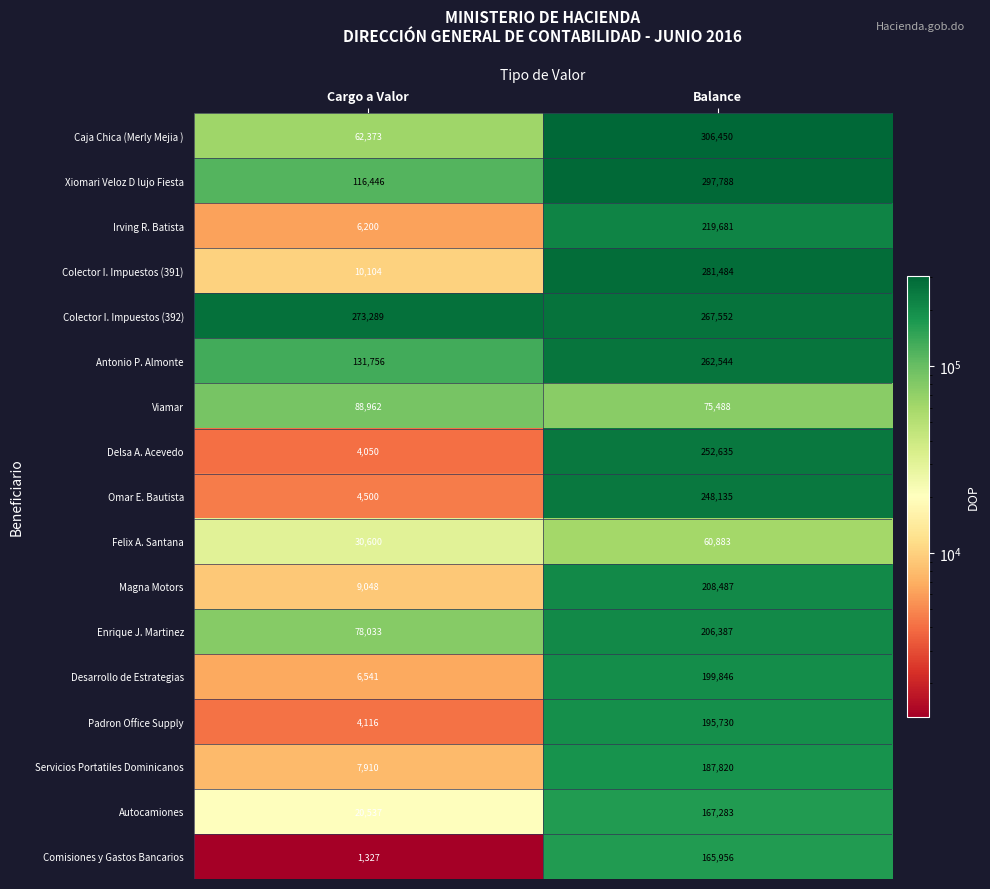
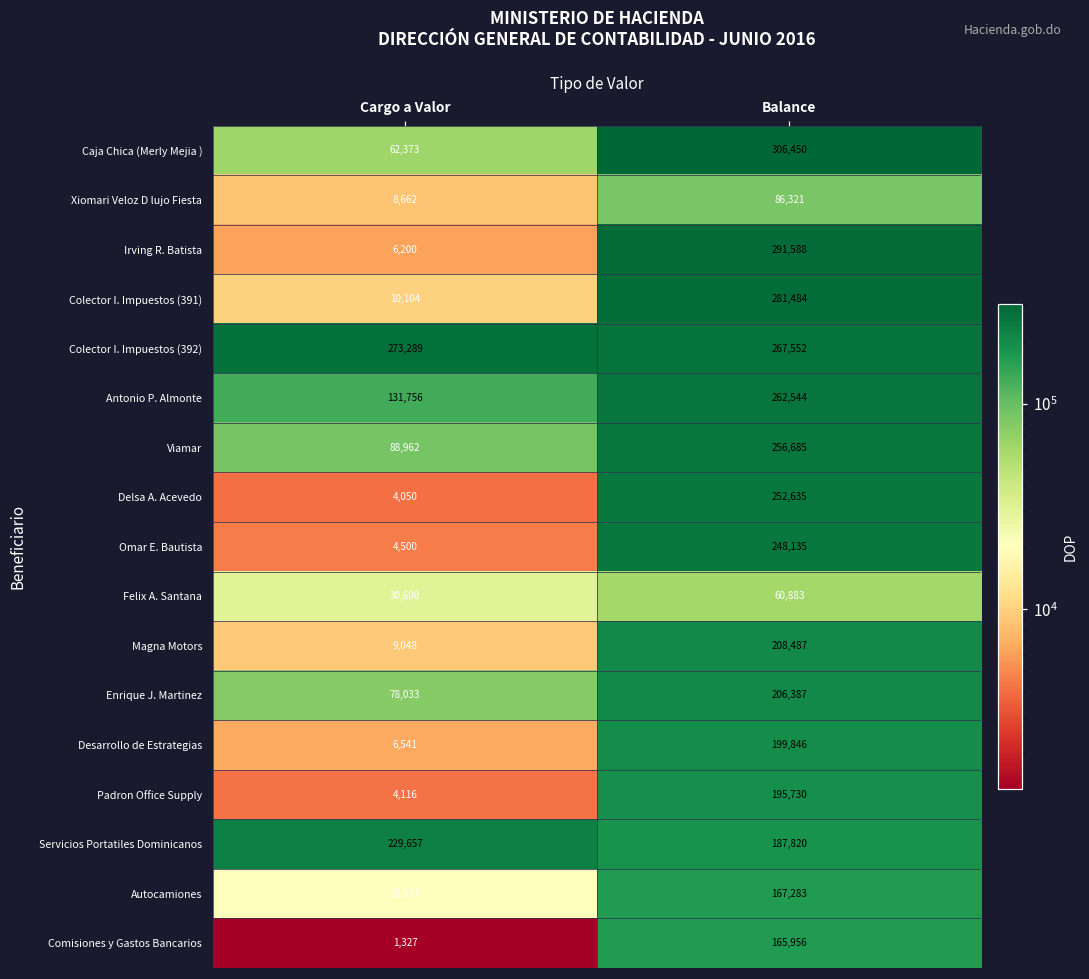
Xiomari Veloz D lujo Fiesta, Cargo a Valor: 116,446 -> 8,662
Xiomari Veloz D lujo Fiesta, Balance: 297,788 -> 86,321
Irving R. Batista, Balance: 219,681 -> 291,588
Viamar, Balance: 75,488 -> 256,685
Servicios Portatiles Dominicanos, Cargo a Valor: 7,910 -> 229,657
